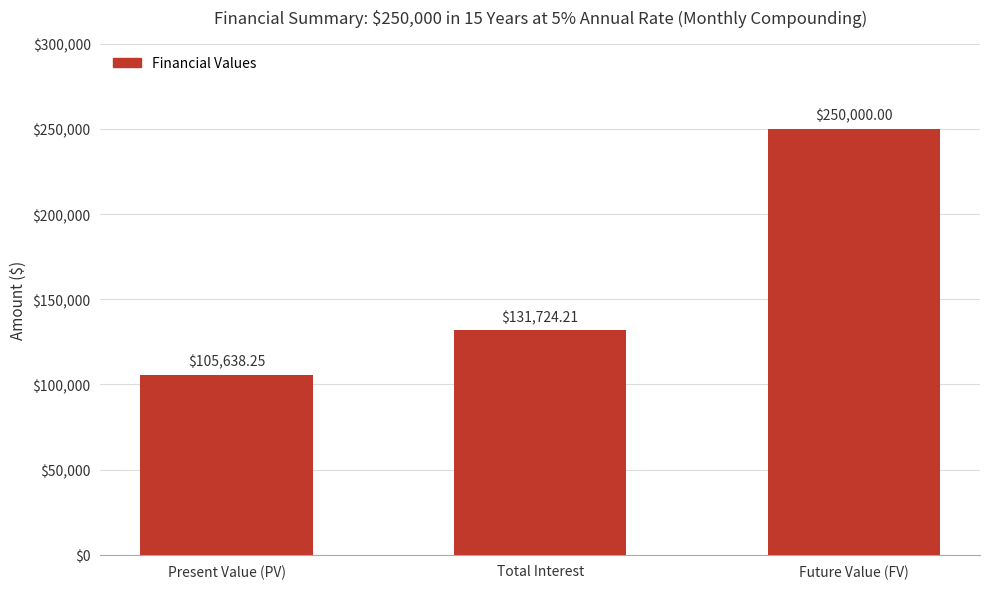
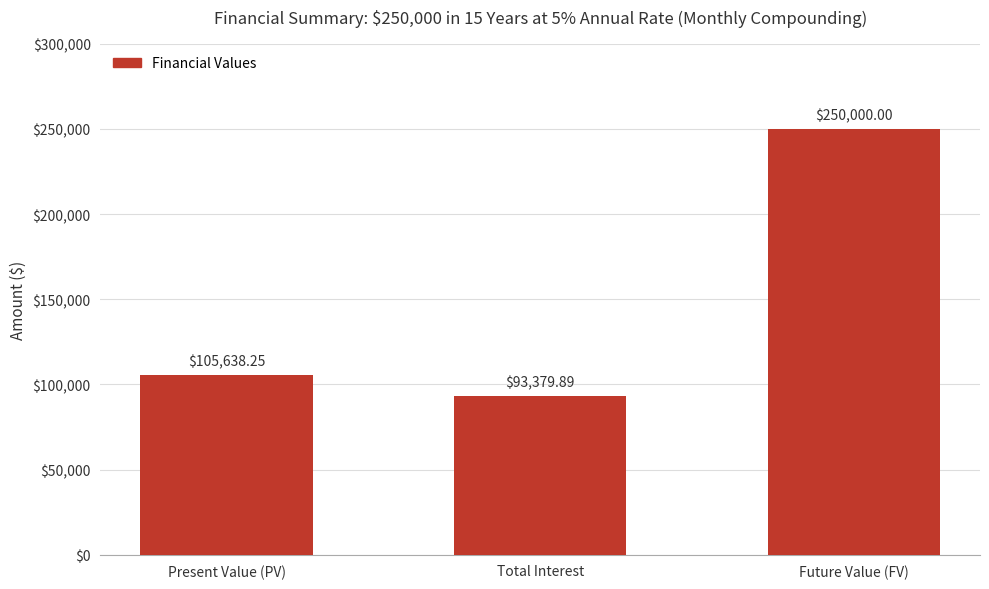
Total Interest: $131,724.21 -> $93,379.89
